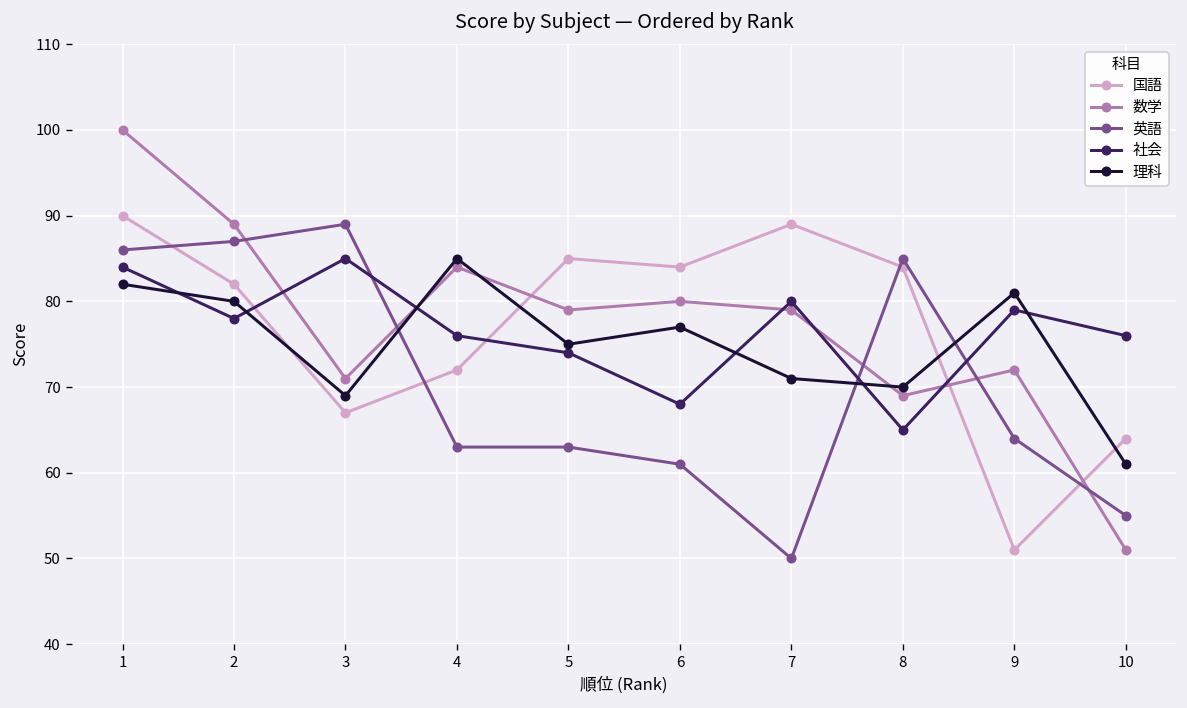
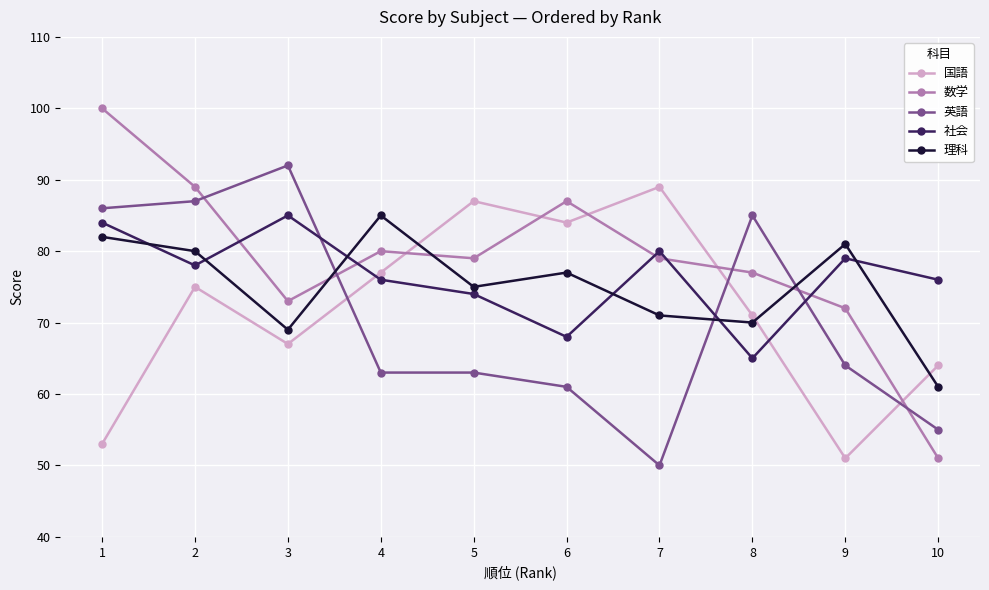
国語, 1: 90 -> 53
国語, 2: 82 -> 75
数学, 3: 71 -> 73
英語, 3: 89 -> 92
国語, 4: 72 -> 77
数学, 4: 84 -> 80
国語, 5: 85 -> 87
数学, 6: 80 -> 87
国語, 8: 84 -> 71
数学, 8: 69 -> 77
